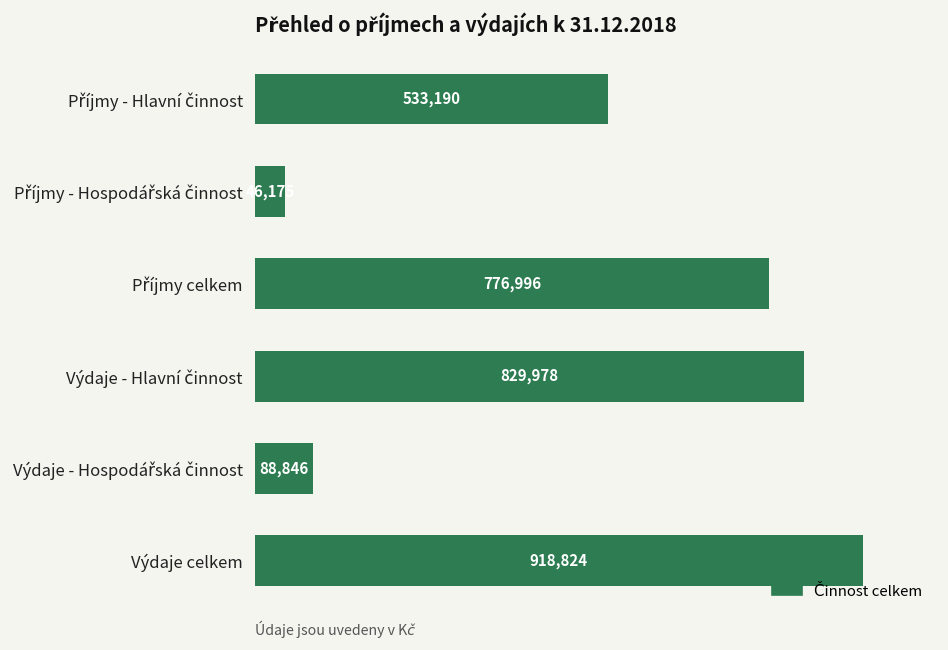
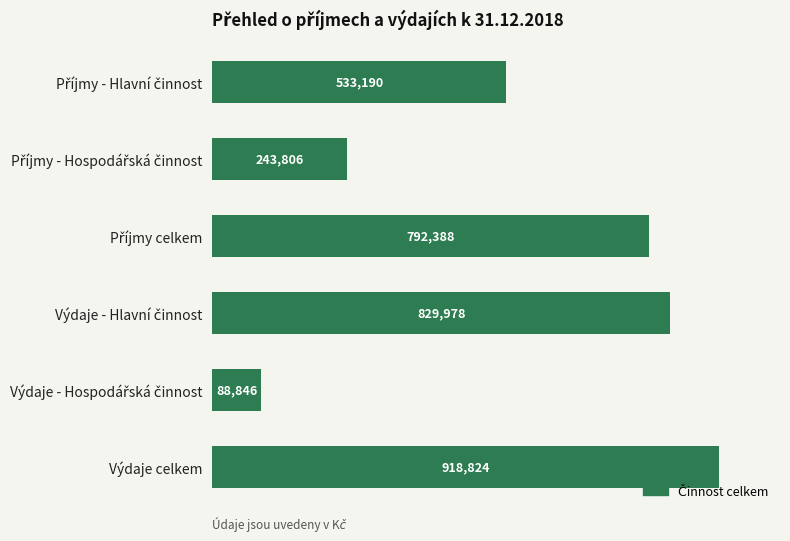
Příjmy - Hospodářská činnost: 46,175 -> 243,806
Příjmy celkem: 776,996 -> 792,388
